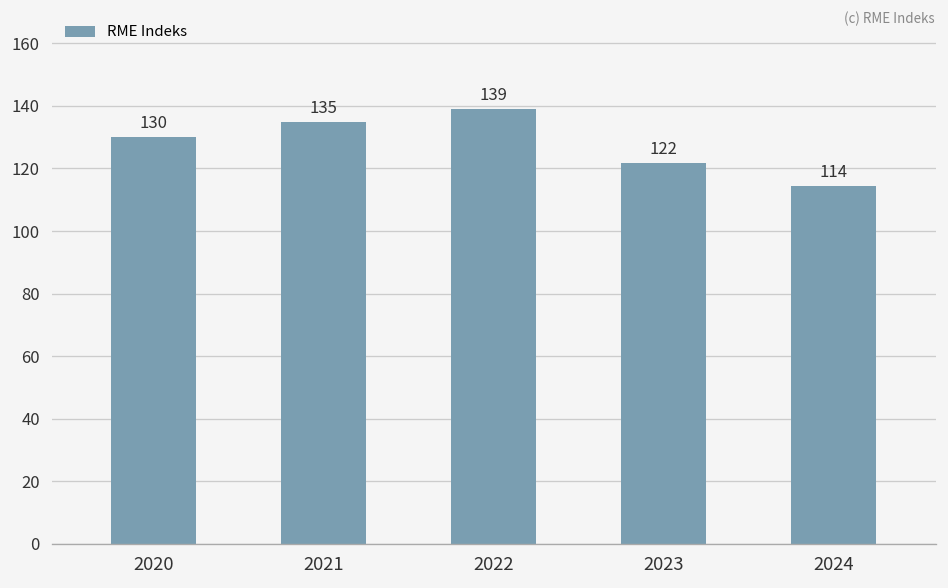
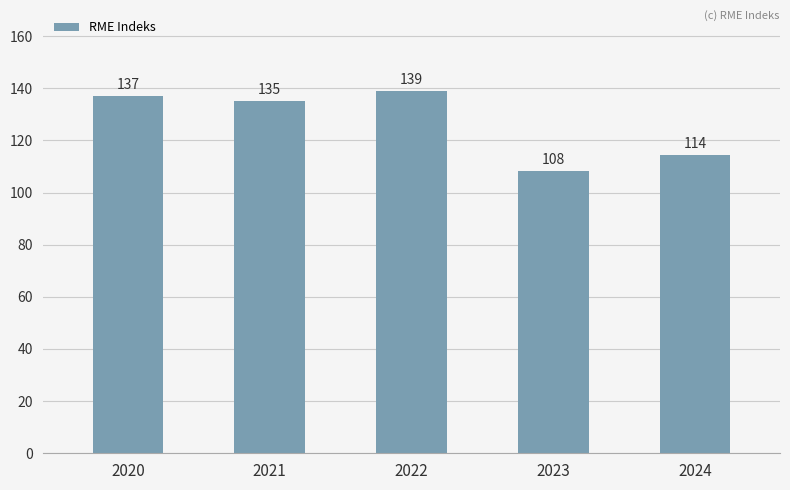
2020: 130 -> 137
2023: 122 -> 108
